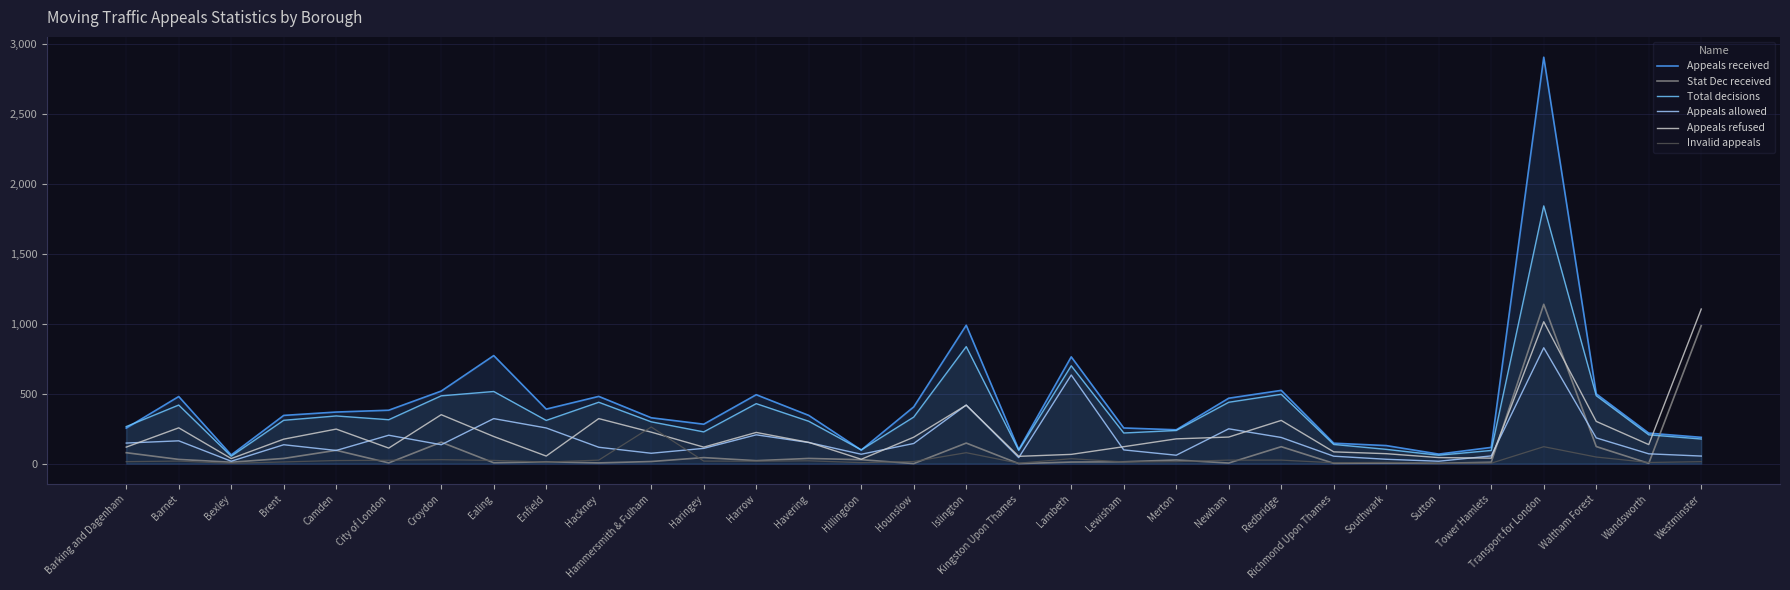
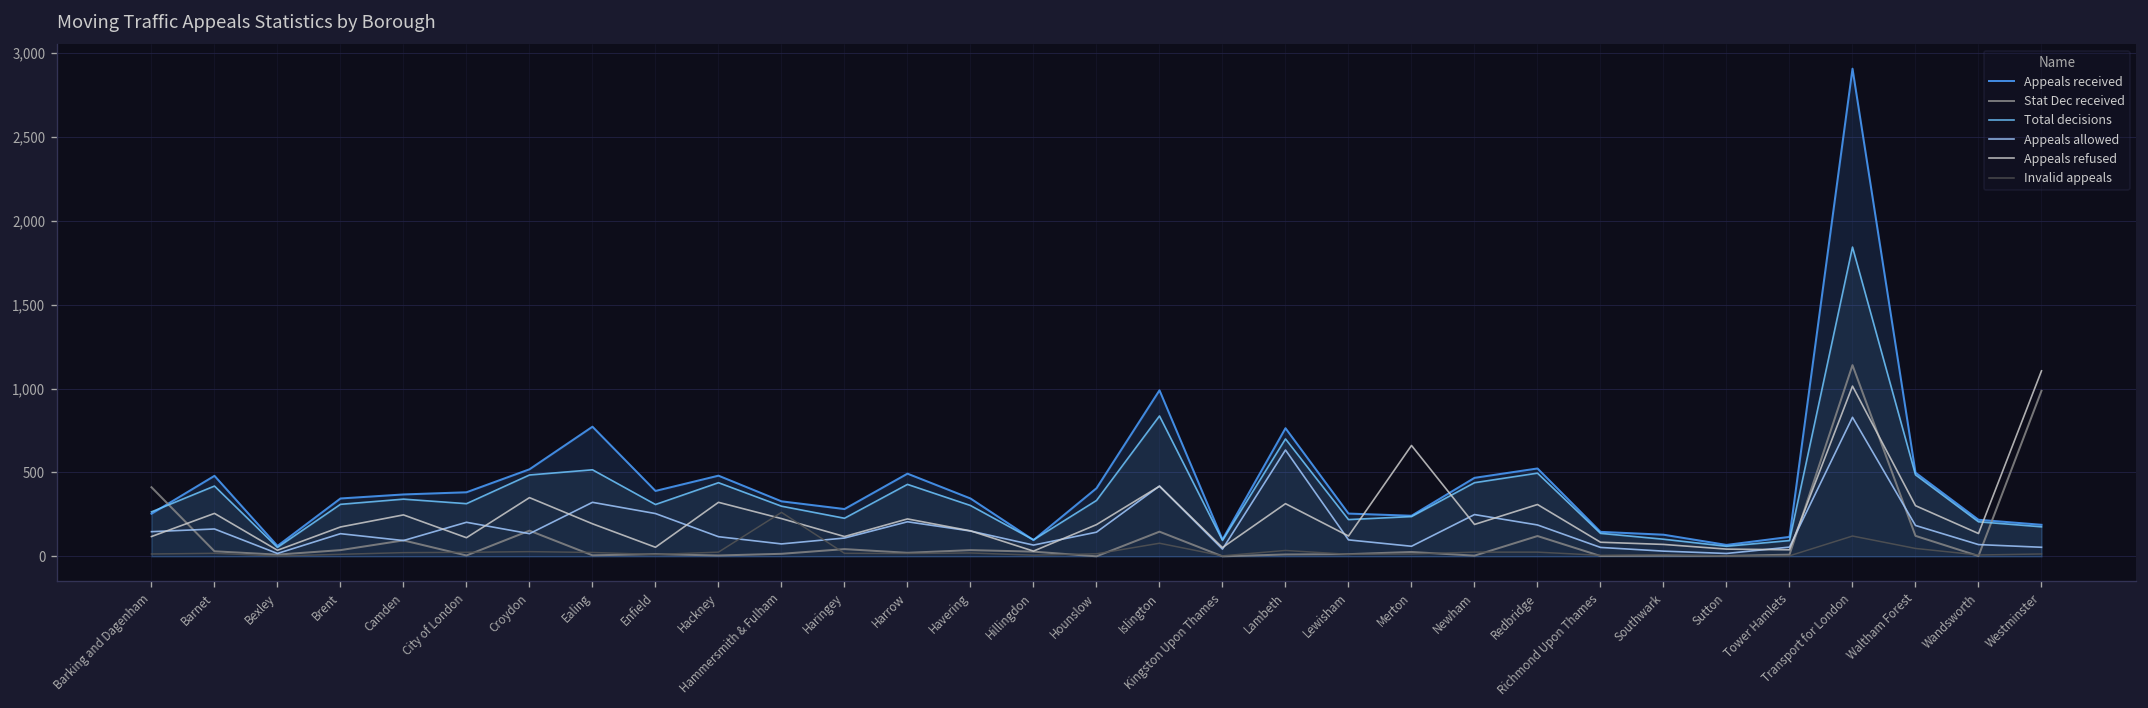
Stat Dec received, Barking and Dagenham: 80 -> 410
Appeals refused, Lambeth: 70 -> 310
Appeals refused, Merton: 180 -> 660
